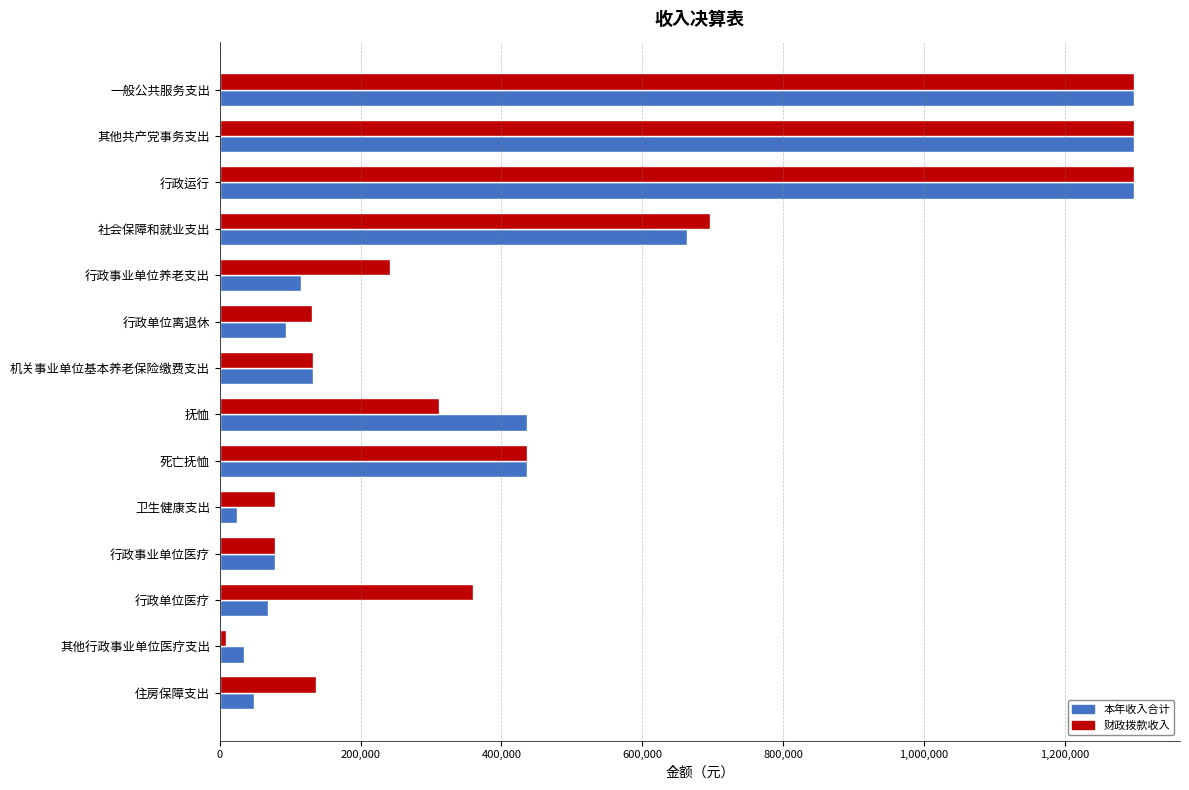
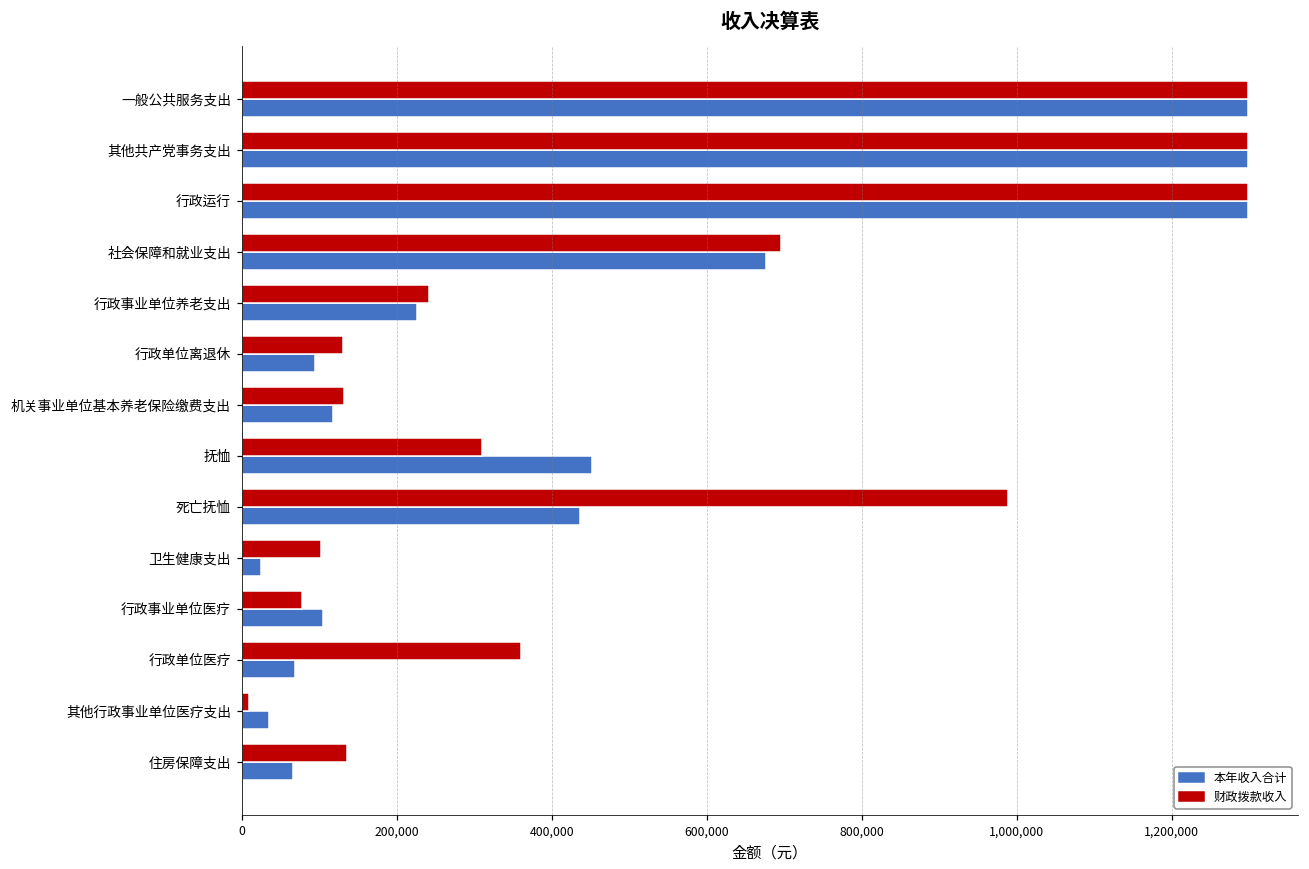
本年收入合计, 社会保障和就业支出: 660,000 -> 680,000
本年收入合计, 行政事业单位养老支出: 120,000 -> 230,000
本年收入合计, 机关事业单位基本养老保险缴费支出: 130,000 -> 120,000
本年收入合计, 抚恤: 440,000 -> 450,000
财政拨款收入, 死亡抚恤: 440,000 -> 990,000
财政拨款收入, 卫生健康支出: 80,000 -> 100,000
本年收入合计, 行政事业单位医疗: 80,000 -> 100,000
本年收入合计, 住房保障支出: 50,000 -> 70,000
